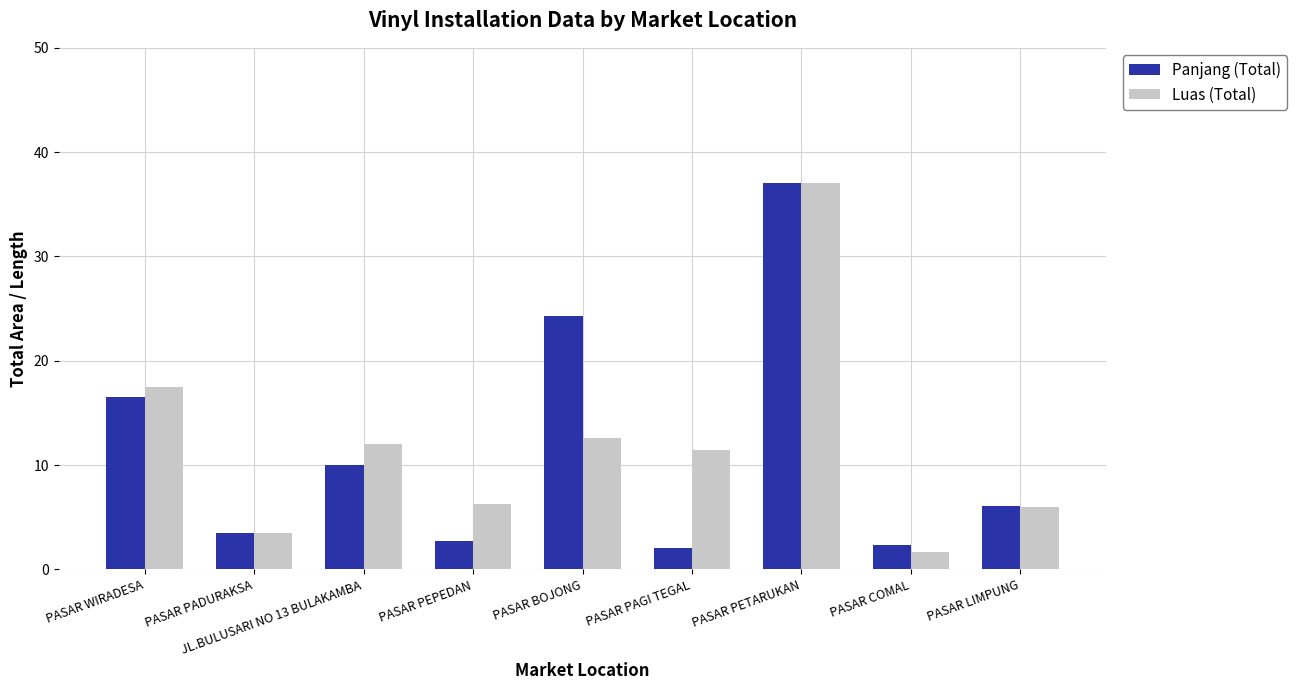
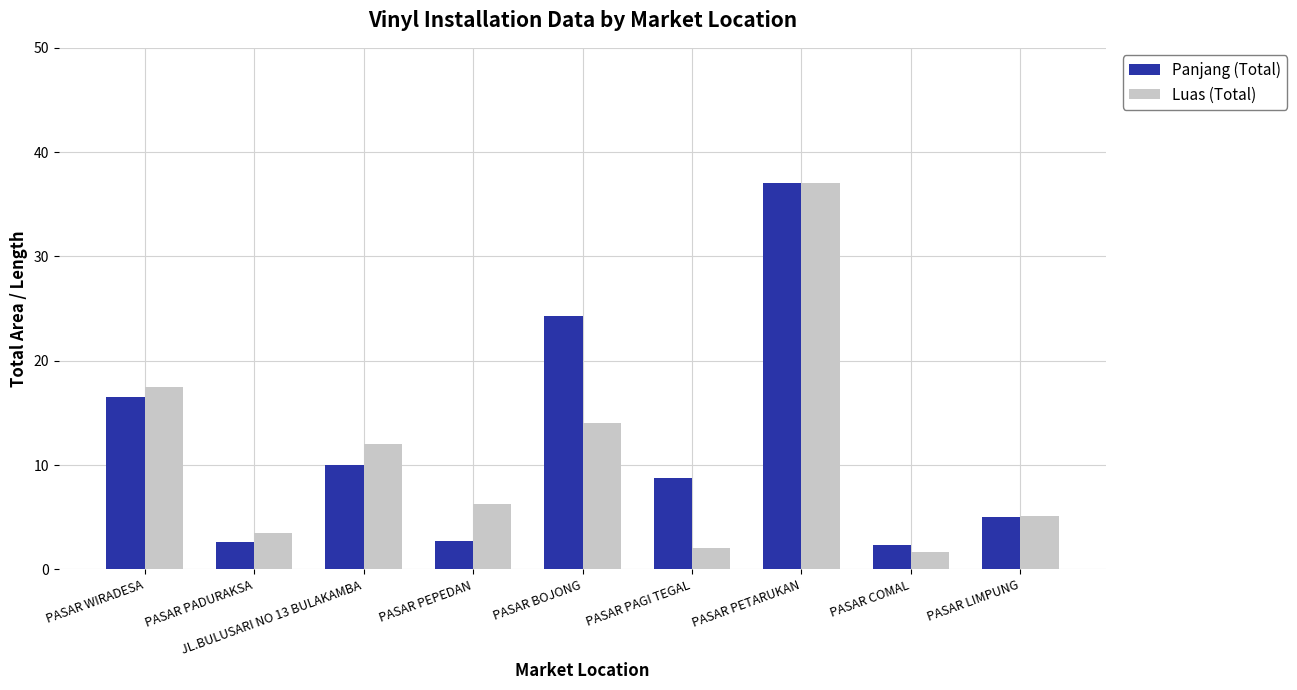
Panjang (Total), PASAR PADURAKSA: 3.5 -> 2.6
Luas (Total), PASAR BOJONG: 12.6 -> 14.0
Panjang (Total), PASAR PAGI TEGAL: 2.0 -> 8.8
Luas (Total), PASAR PAGI TEGAL: 11.4 -> 2.0
Panjang (Total), PASAR LIMPUNG: 6.1 -> 5.0
Luas (Total), PASAR LIMPUNG: 6.0 -> 5.1
